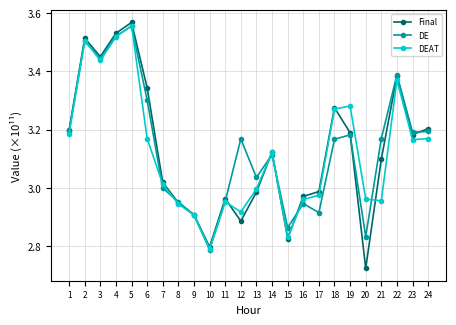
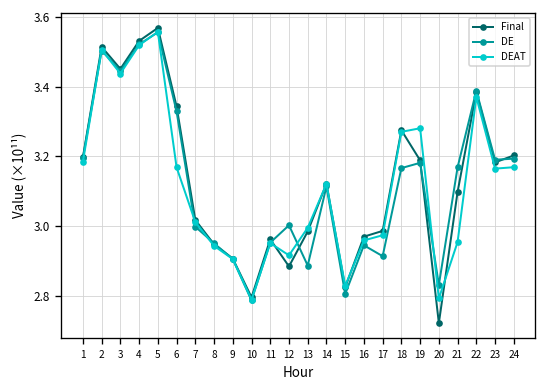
DE, 6: 3.30 -> 3.33
DE, 12: 3.17 -> 3.00
DE, 13: 3.04 -> 2.89
DE, 15: 2.86 -> 2.81
DEAT, 20: 2.96 -> 2.79
